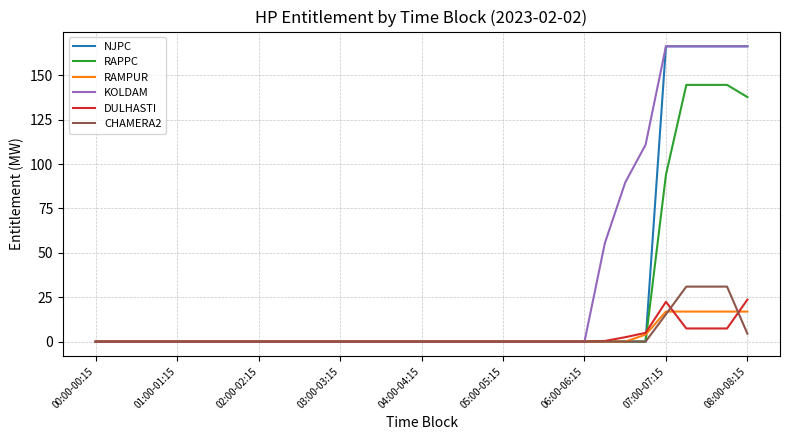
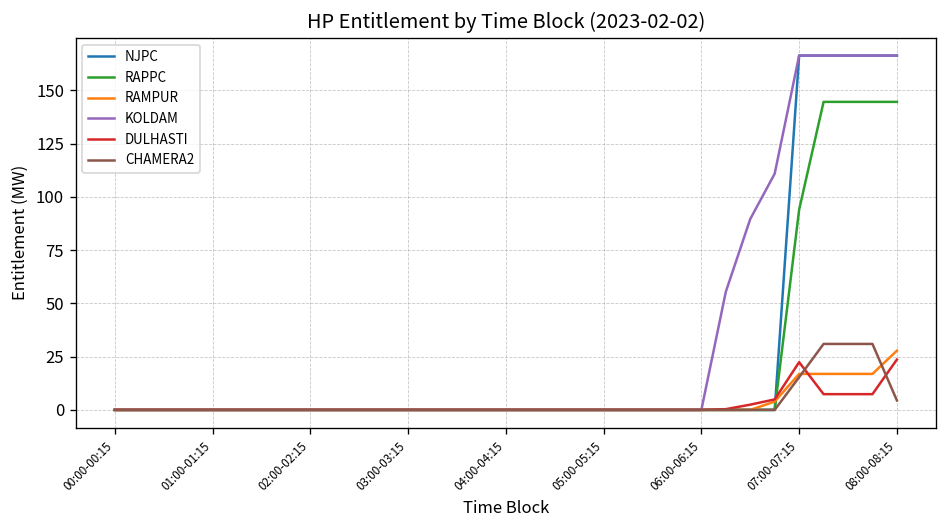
RAPPC, 08:00-08:15: 138 -> 145
RAMPUR, 08:00-08:15: 17 -> 28
